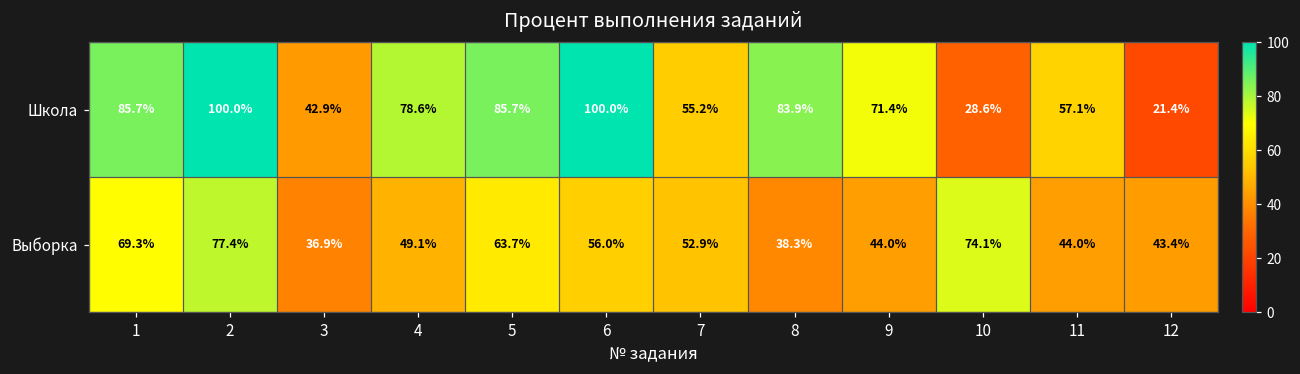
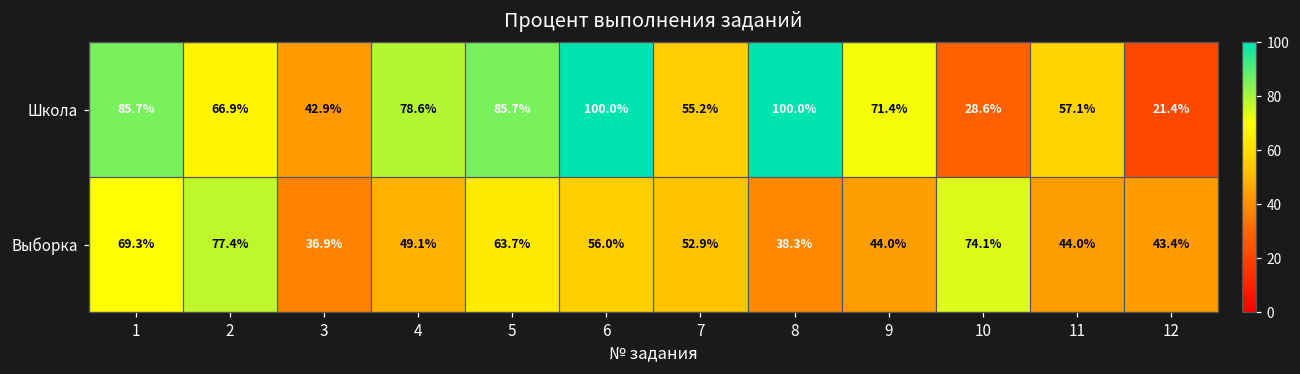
Школа, 2: 100.0% -> 66.9%
Школа, 8: 83.9% -> 100.0%
